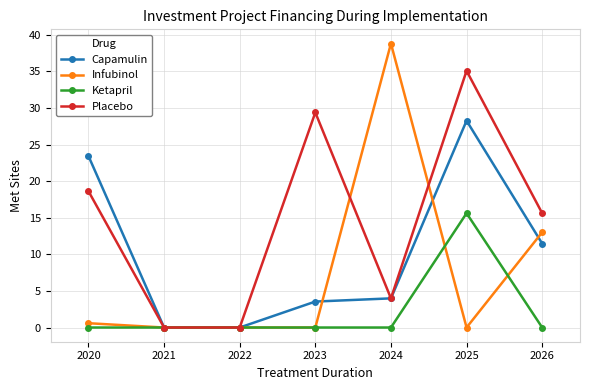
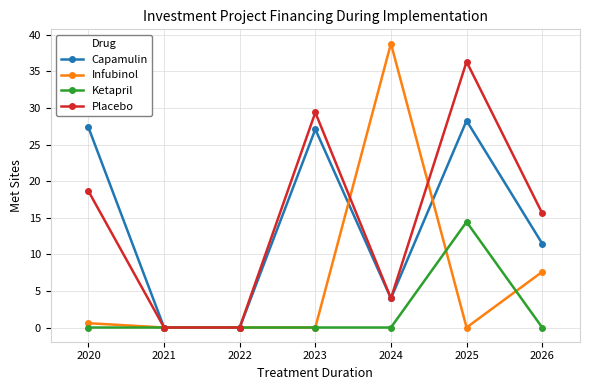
Capamulin, 2020: 23 -> 27
Capamulin, 2023: 4 -> 27
Ketapril, 2025: 16 -> 14
Placebo, 2025: 35 -> 36
Infubinol, 2026: 13 -> 8
